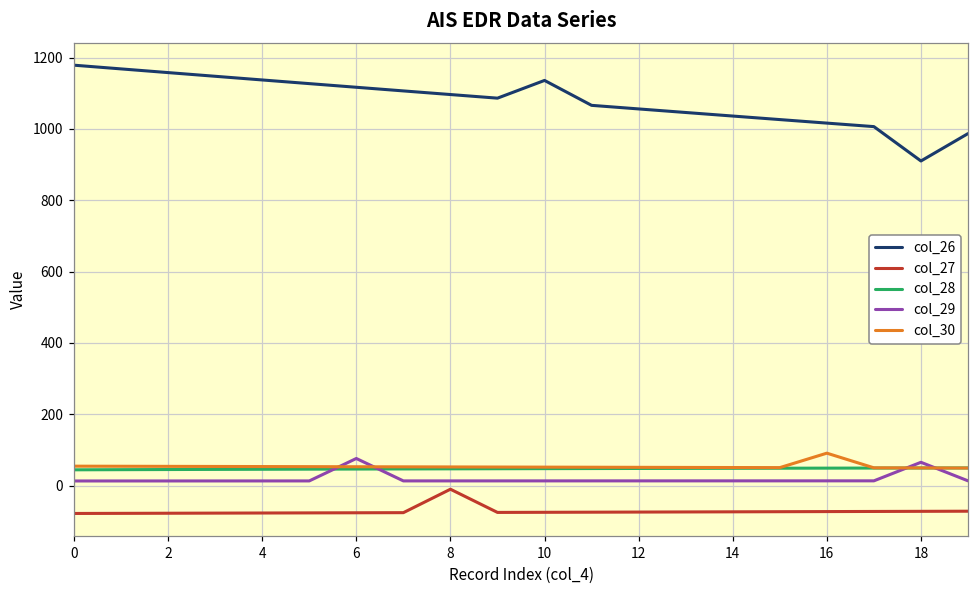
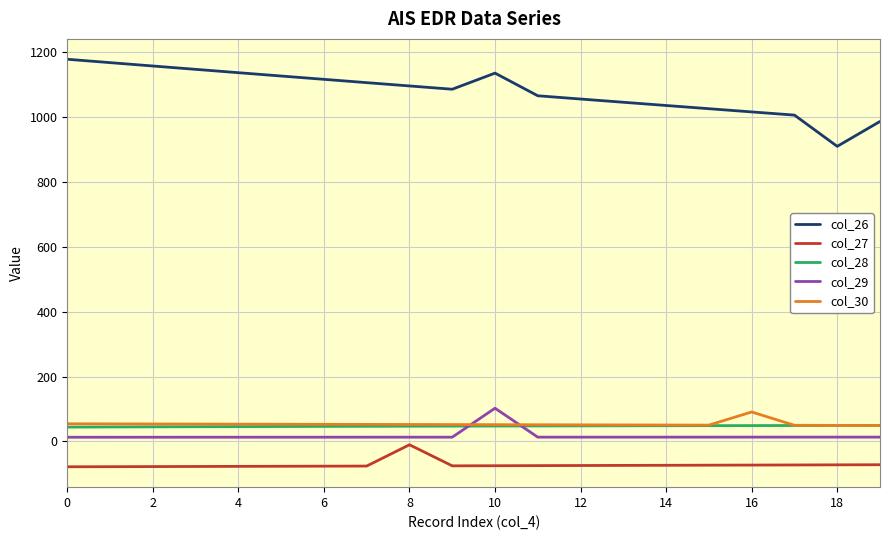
col_29, 6: 80 -> 10
col_29, 10: 10 -> 100
col_29, 18: 70 -> 10
